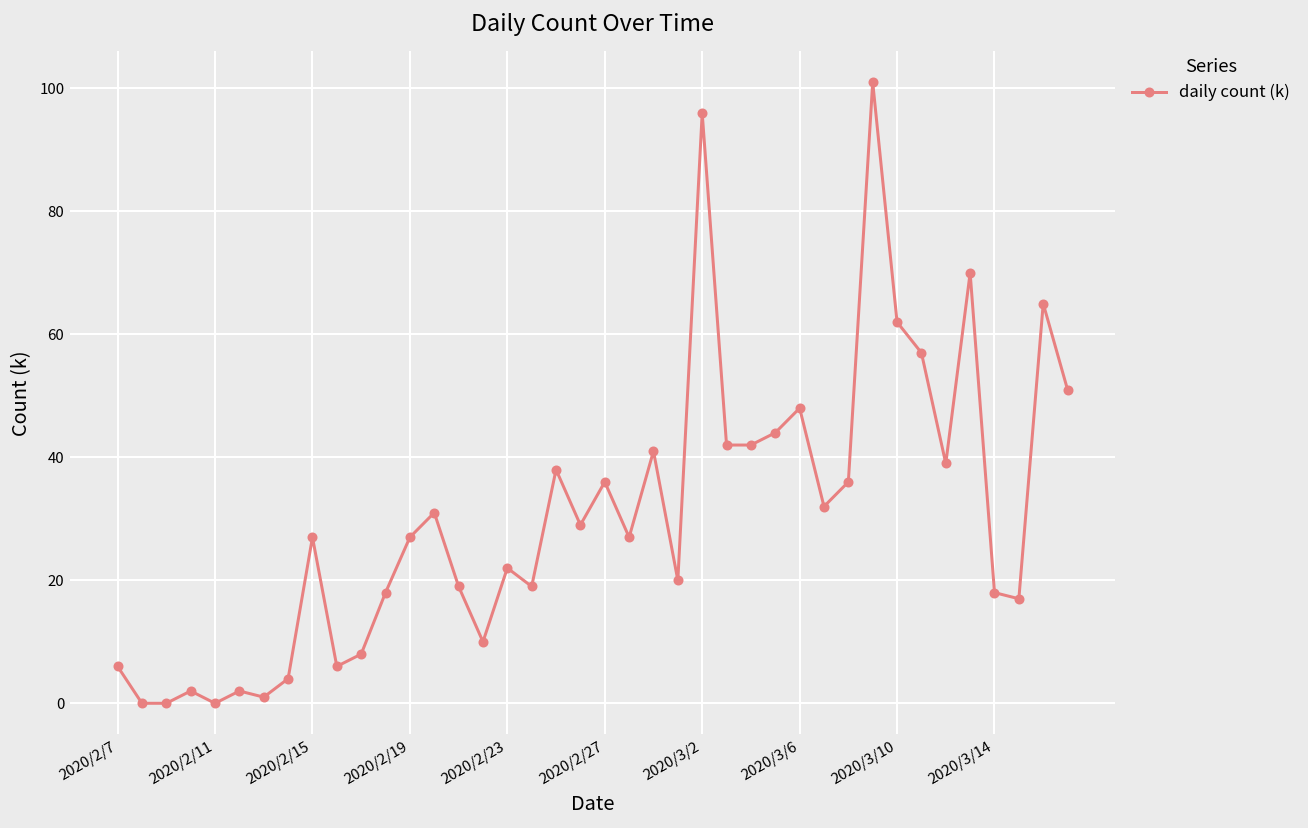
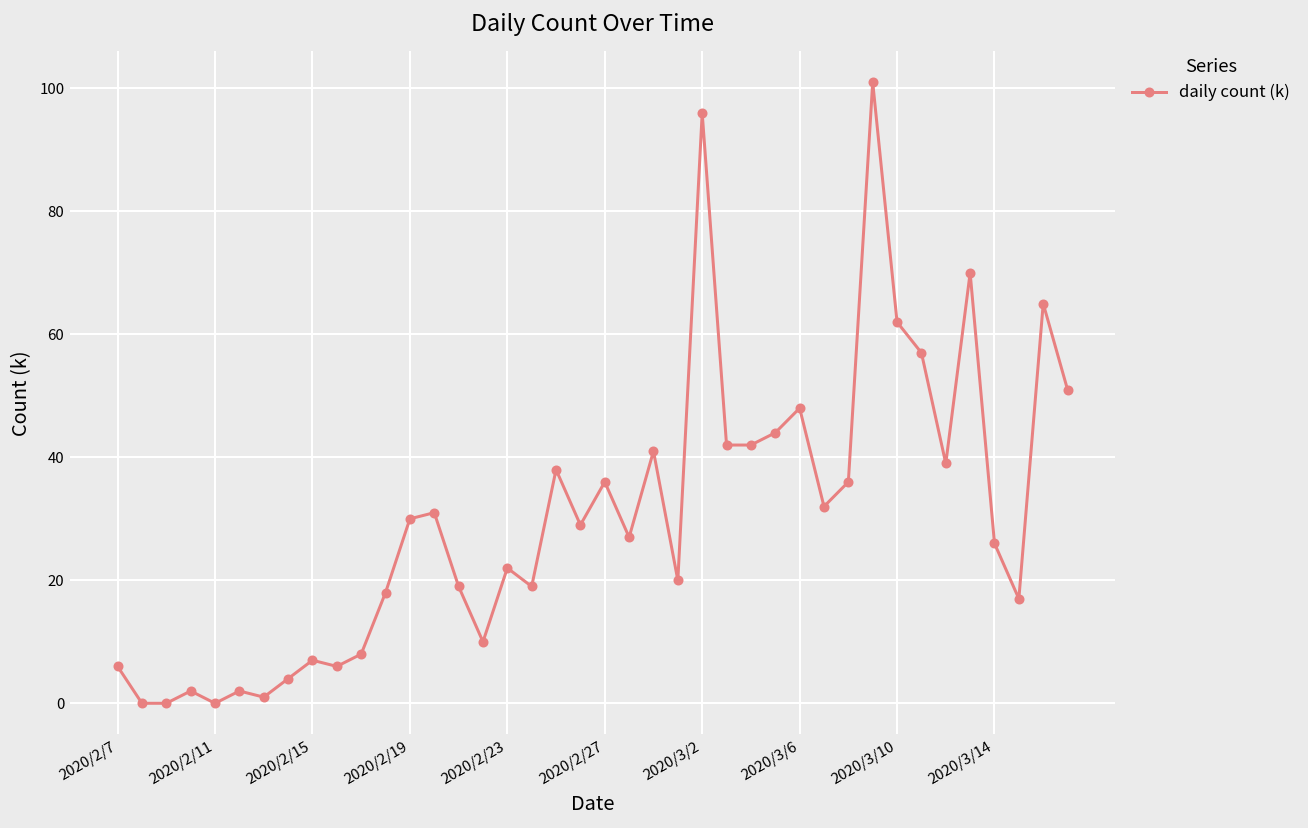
2020/2/15: 27 -> 7
2020/2/19: 27 -> 30
2020/3/14: 18 -> 26
